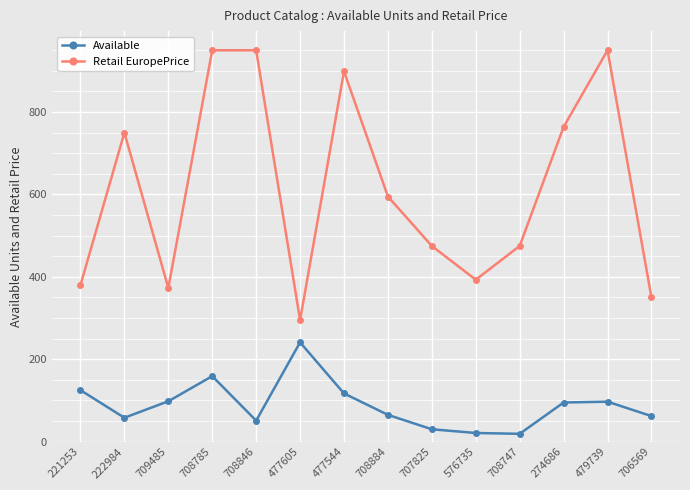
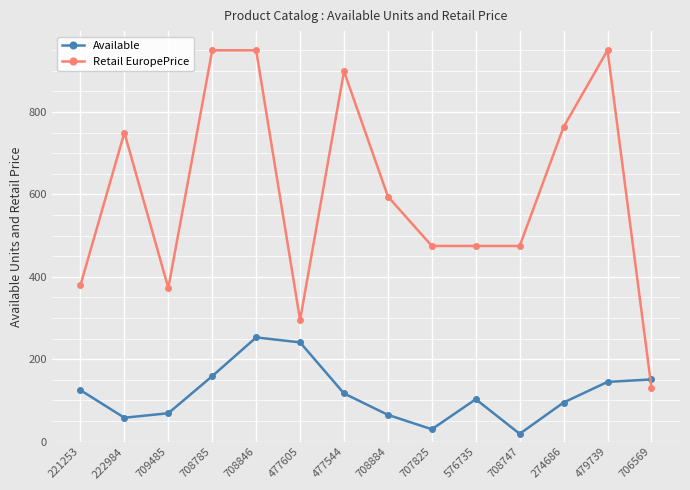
Available, 709485: 100 -> 70
Available, 708846: 50 -> 250
Available, 576735: 20 -> 100
Retail EuropePrice, 576735: 390 -> 480
Available, 479739: 100 -> 150
Available, 706569: 60 -> 150
Retail EuropePrice, 706569: 350 -> 130
